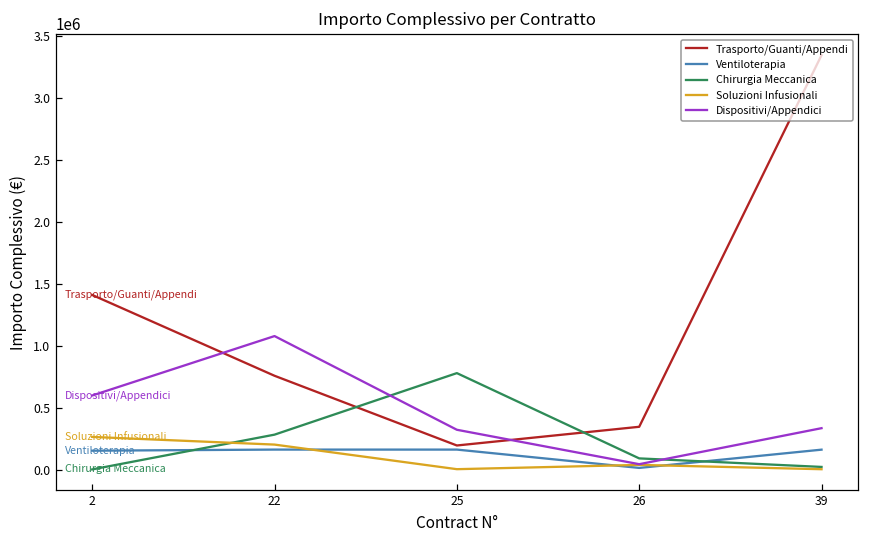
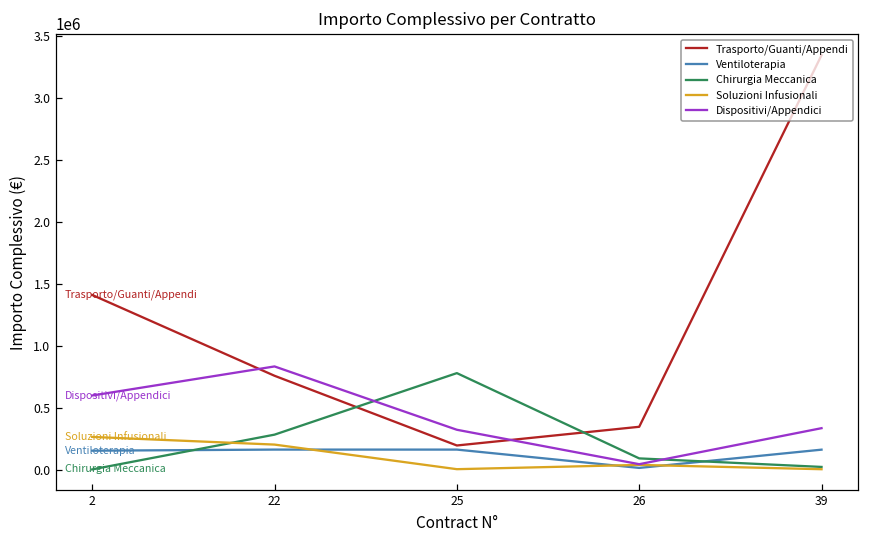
Dispositivi/Appendici, 22: 1080000 -> 830000
